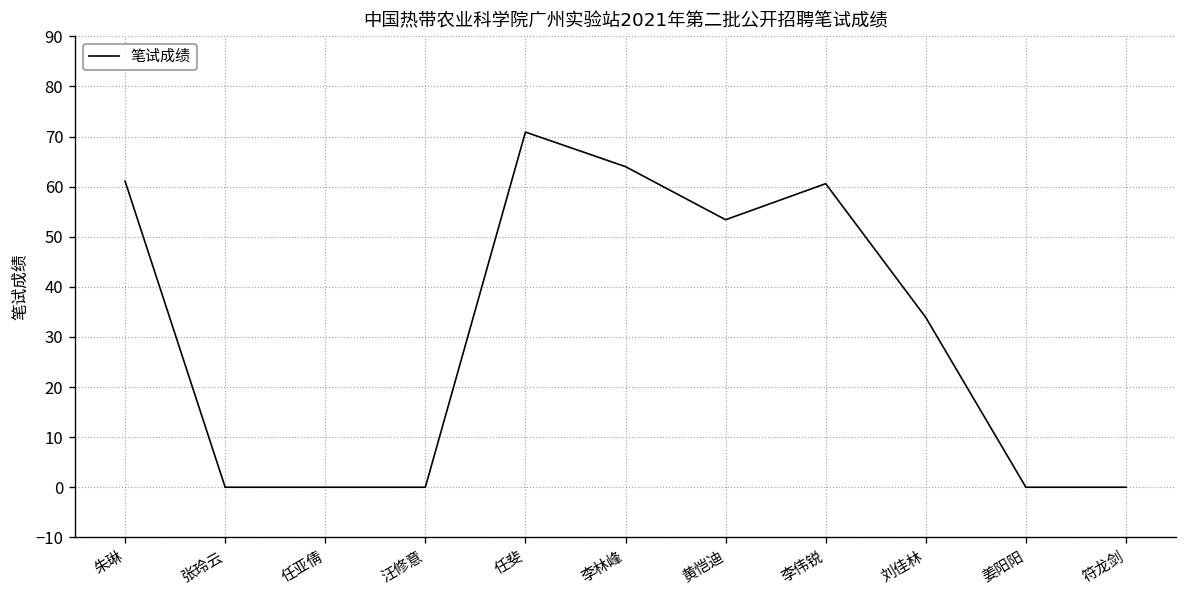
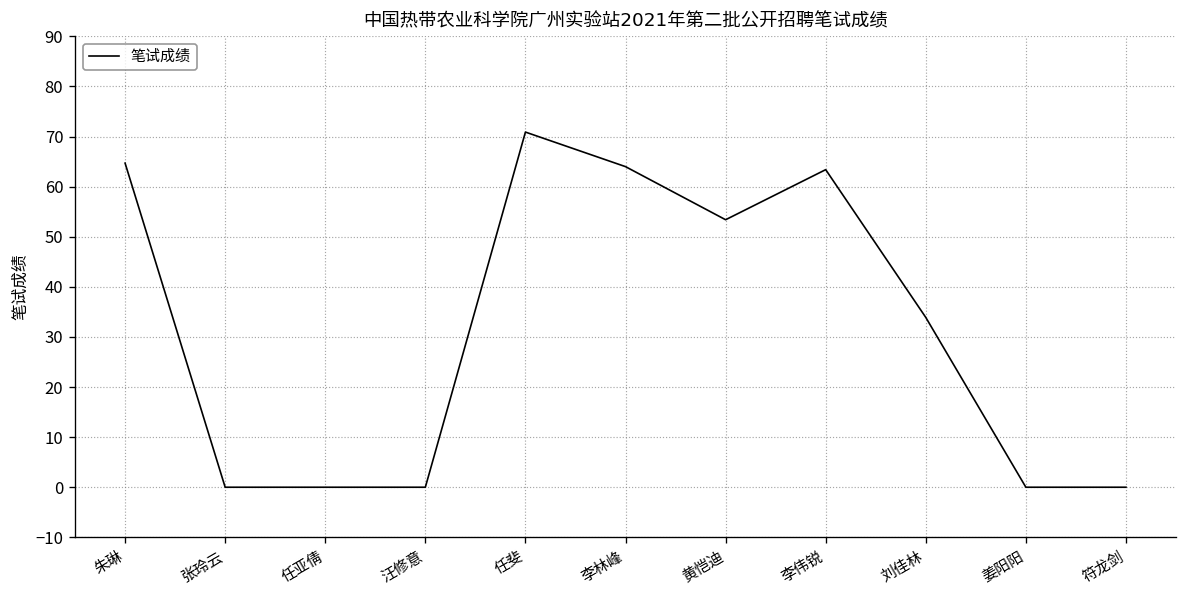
朱琳: 61 -> 65
李伟锐: 61 -> 63
